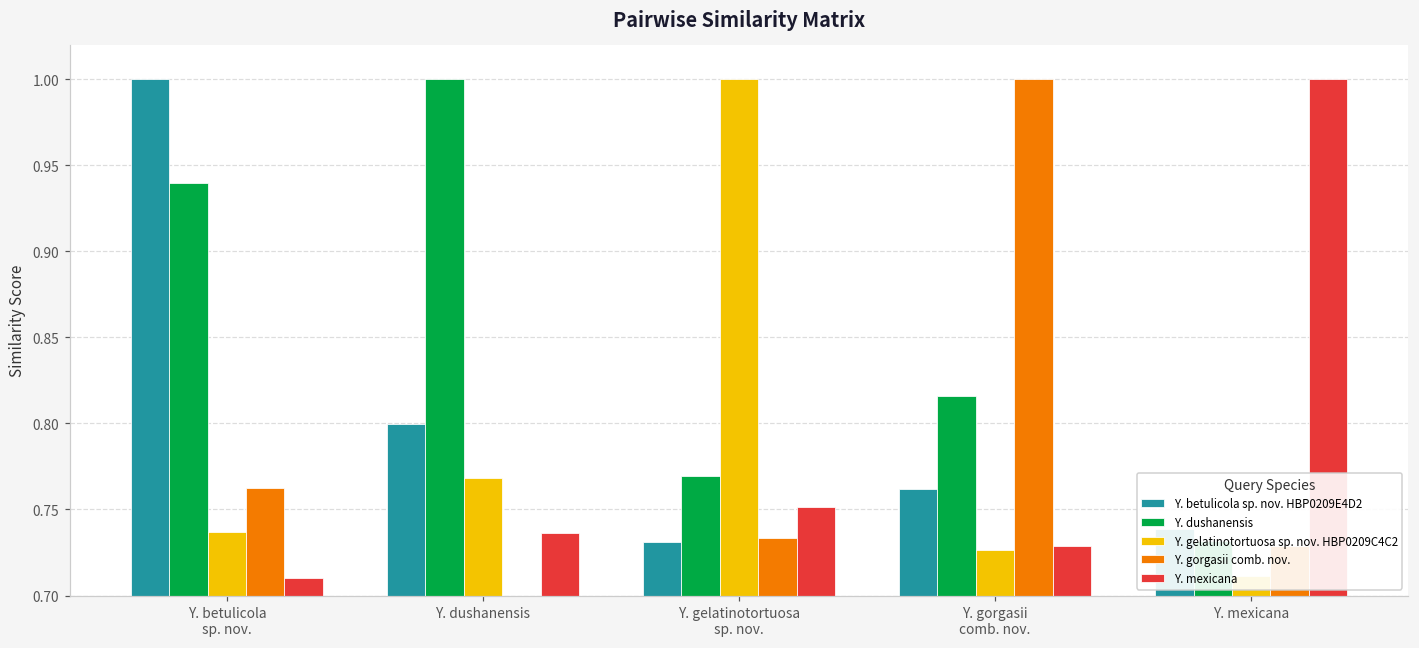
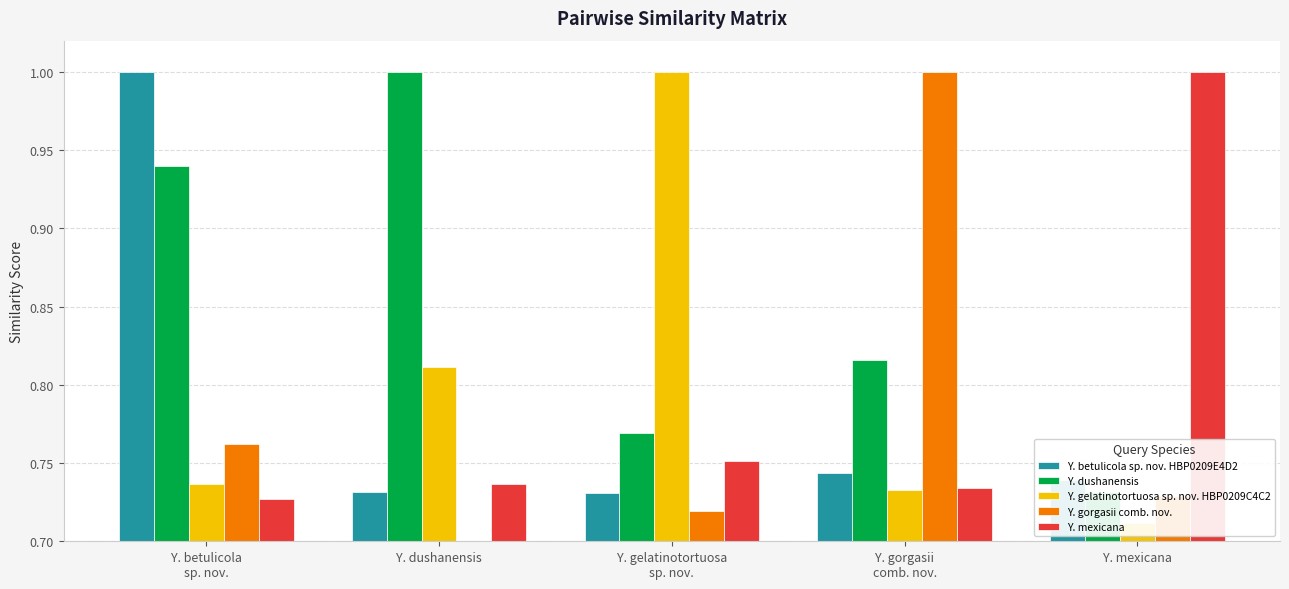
Y. mexicana, Y. betulicola sp. nov.: 0.710 -> 0.727
Y. betulicola sp. nov. HBP0209E4D2, Y. dushanensis: 0.800 -> 0.732
Y. gelatinotortuosa sp. nov. HBP0209C4C2, Y. dushanensis: 0.769 -> 0.811
Y. gorgasii comb. nov., Y. gelatinotortuosa sp. nov.: 0.734 -> 0.719
Y. betulicola sp. nov. HBP0209E4D2, Y. gorgasii comb. nov.: 0.762 -> 0.744
Y. gelatinotortuosa sp. nov. HBP0209C4C2, Y. gorgasii comb. nov.: 0.727 -> 0.732
Y. mexicana, Y. gorgasii comb. nov.: 0.729 -> 0.734
